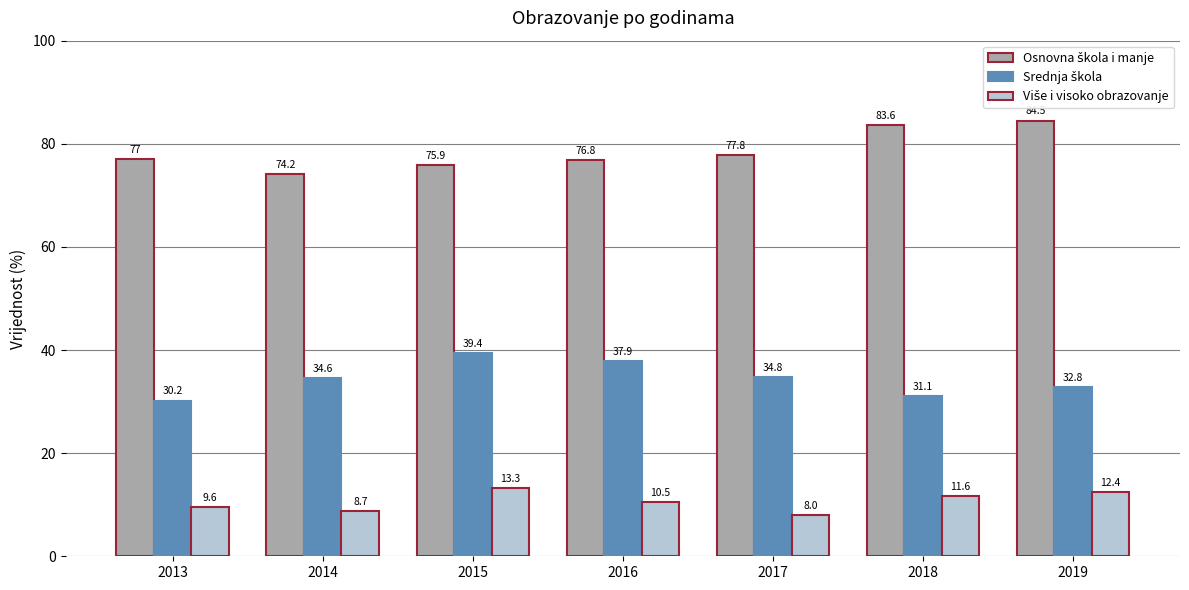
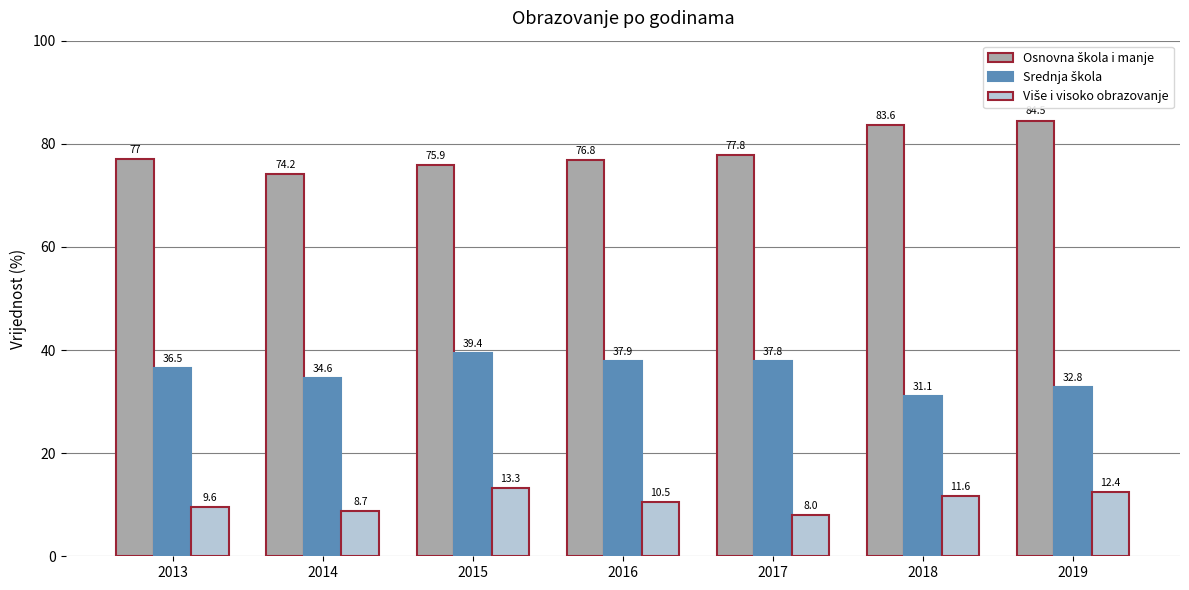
Srednja škola, 2013: 30.2 -> 36.5
Srednja škola, 2017: 34.8 -> 37.8
